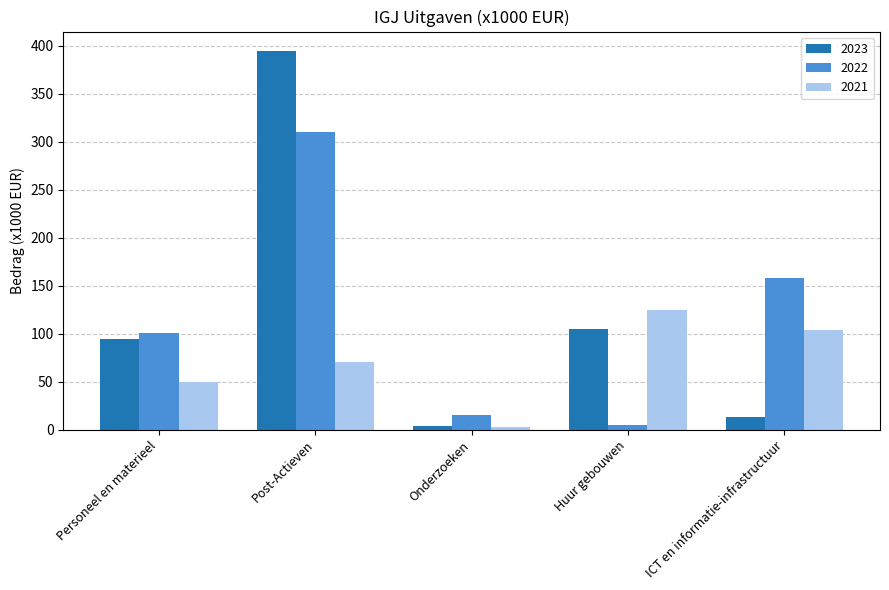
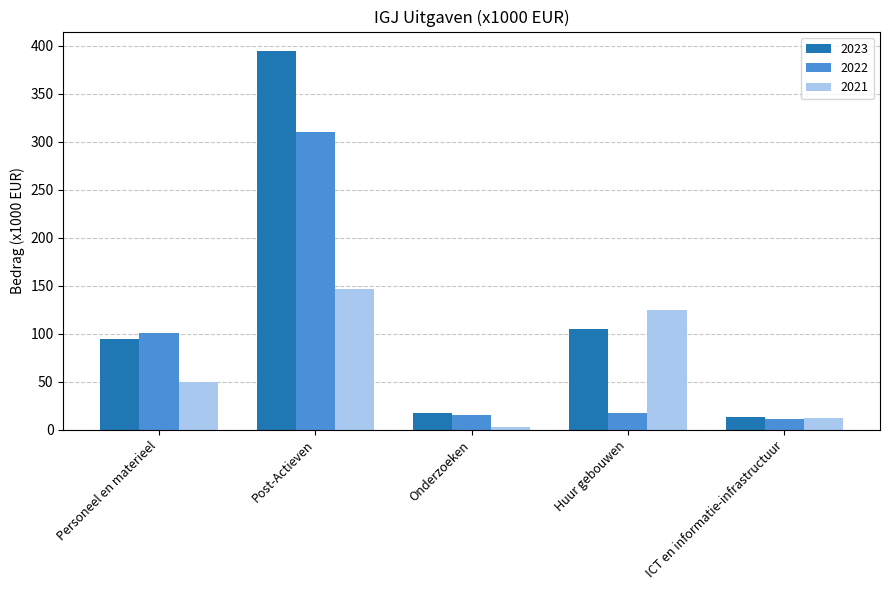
2021, Post-Actieven: 70 -> 150
2023, Onderzoeken: 0 -> 20
2022, Huur gebouwen: 0 -> 20
2022, ICT en informatie-infrastructuur: 160 -> 10
2021, ICT en informatie-infrastructuur: 100 -> 10
